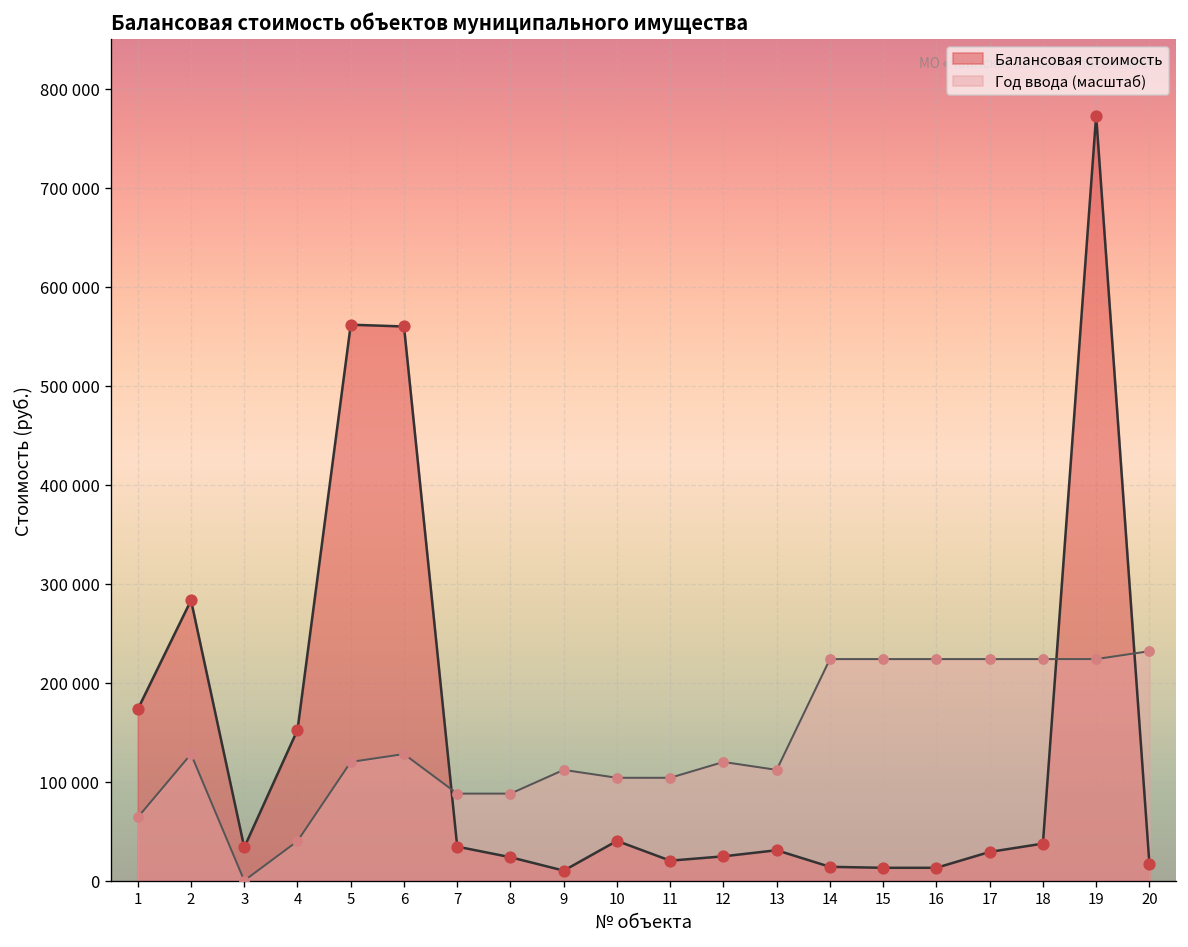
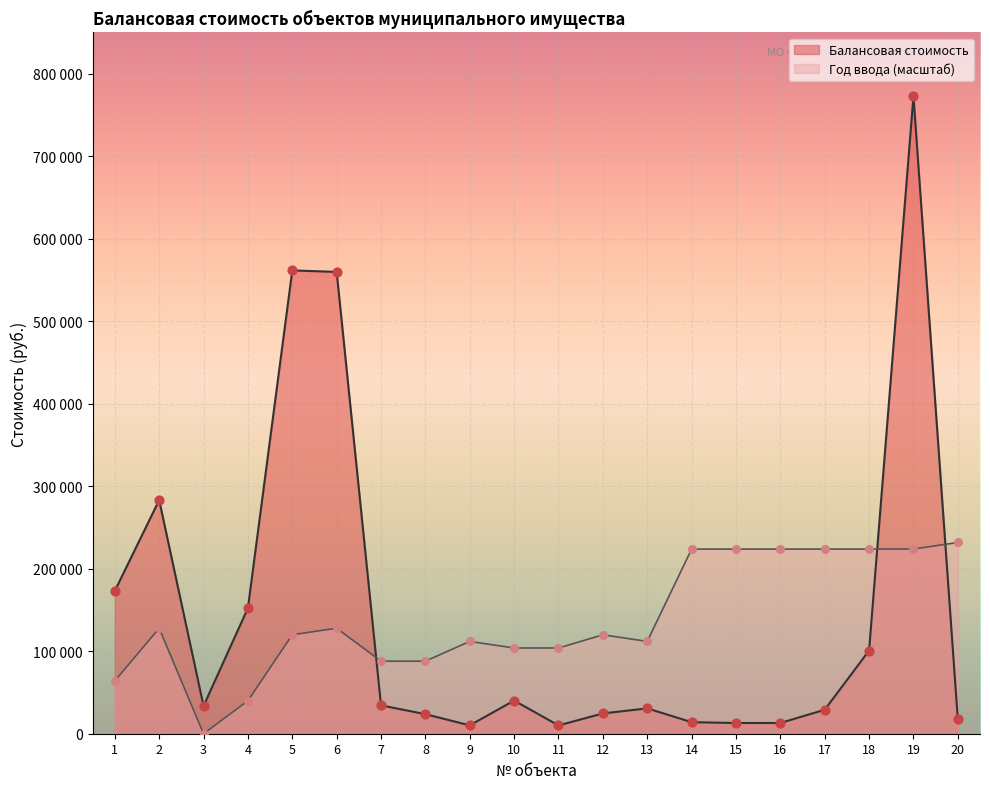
Балансовая стоимость, 11: 20000 -> 10000
Балансовая стоимость, 18: 40000 -> 100000
